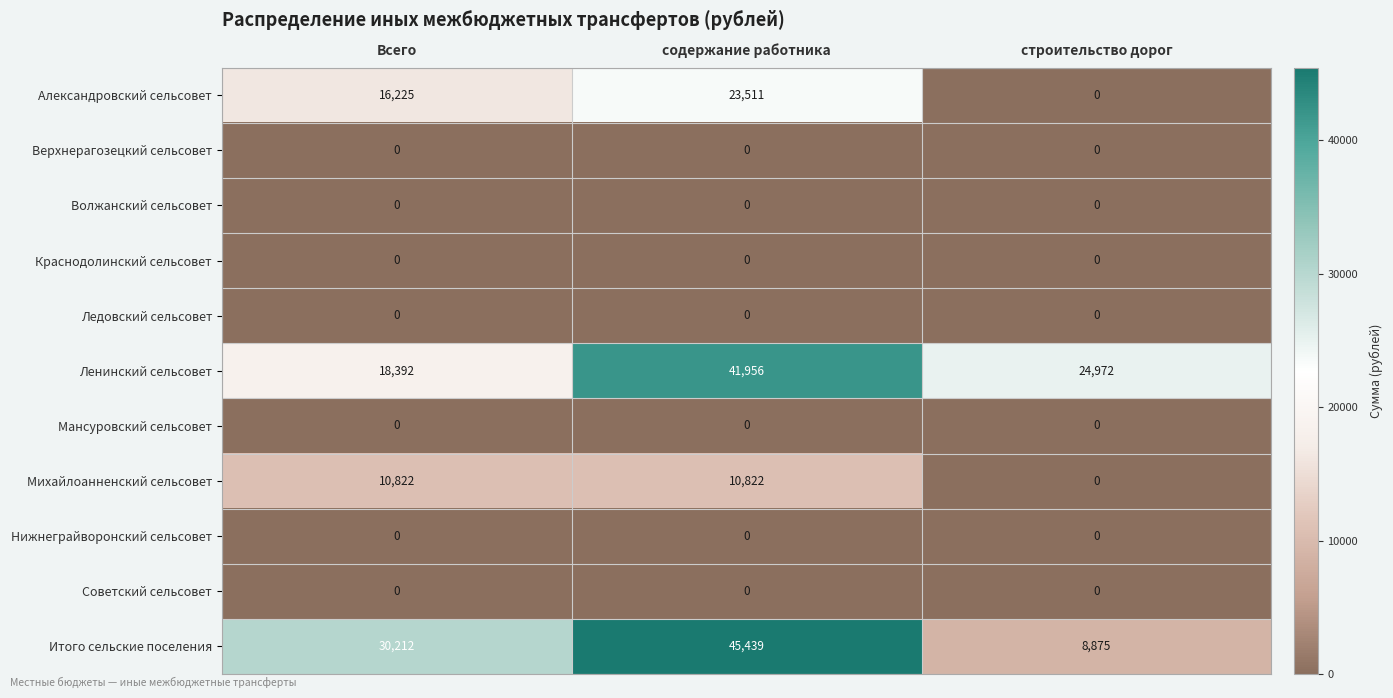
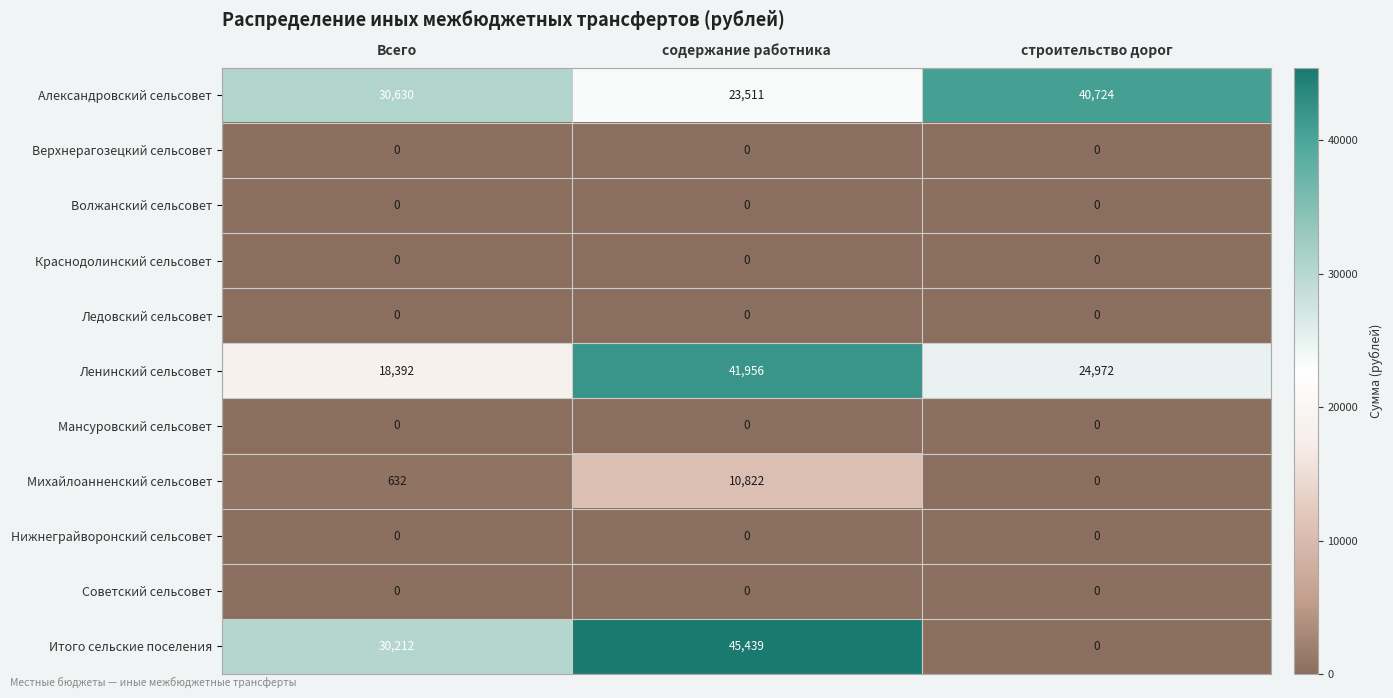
Александровский сельсовет, Всего: 16,225 -> 30,630
Александровский сельсовет, строительство дорог: 0 -> 40,724
Михайлоанненский сельсовет, Всего: 10,822 -> 632
Итого сельские поселения, строительство дорог: 8,875 -> 0
